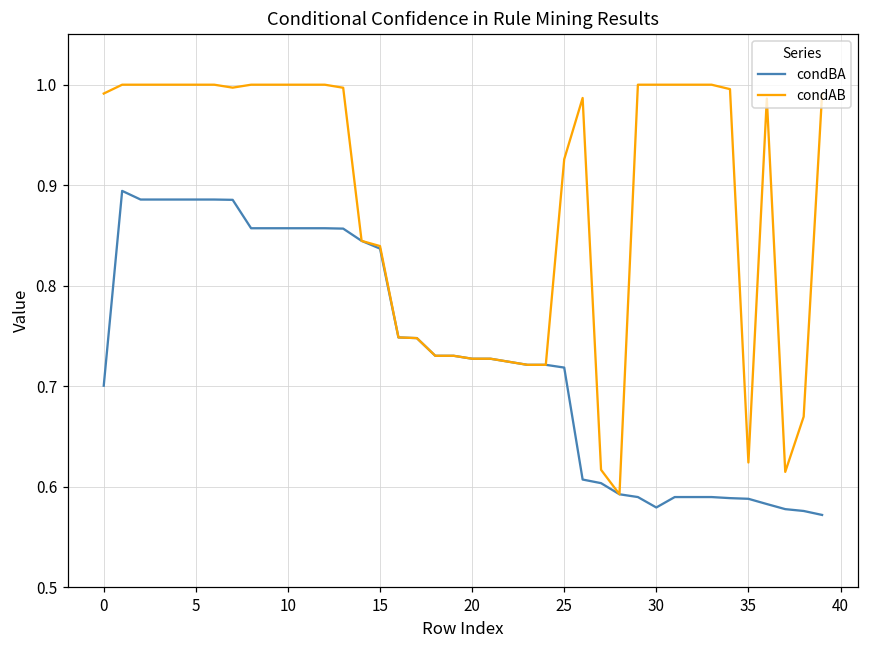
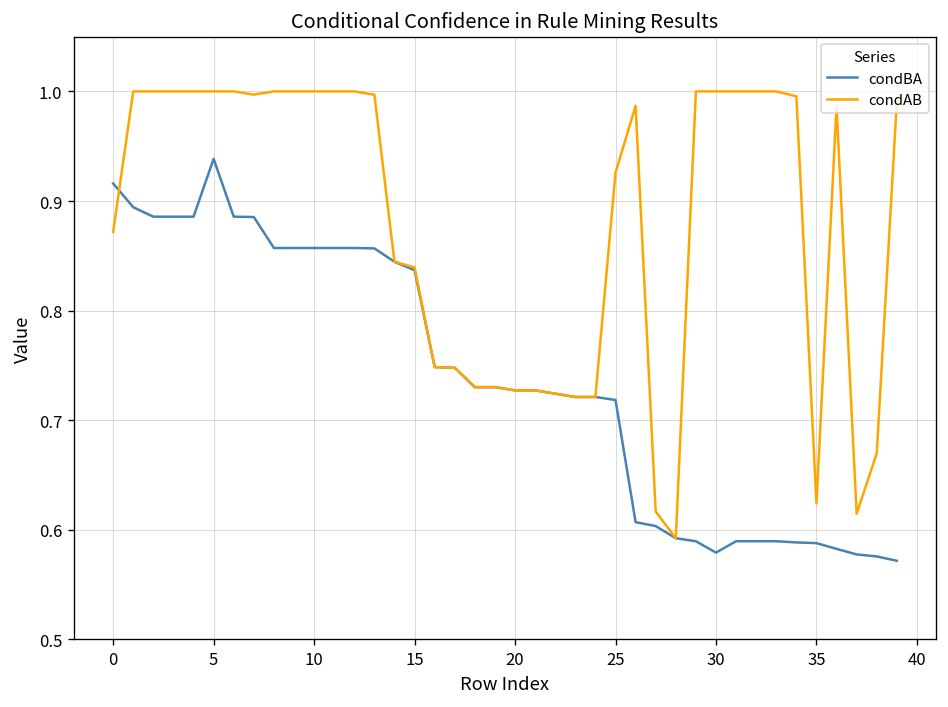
condBA, 0: 0.70 -> 0.92
condAB, 0: 0.99 -> 0.87
condBA, 5: 0.89 -> 0.94
